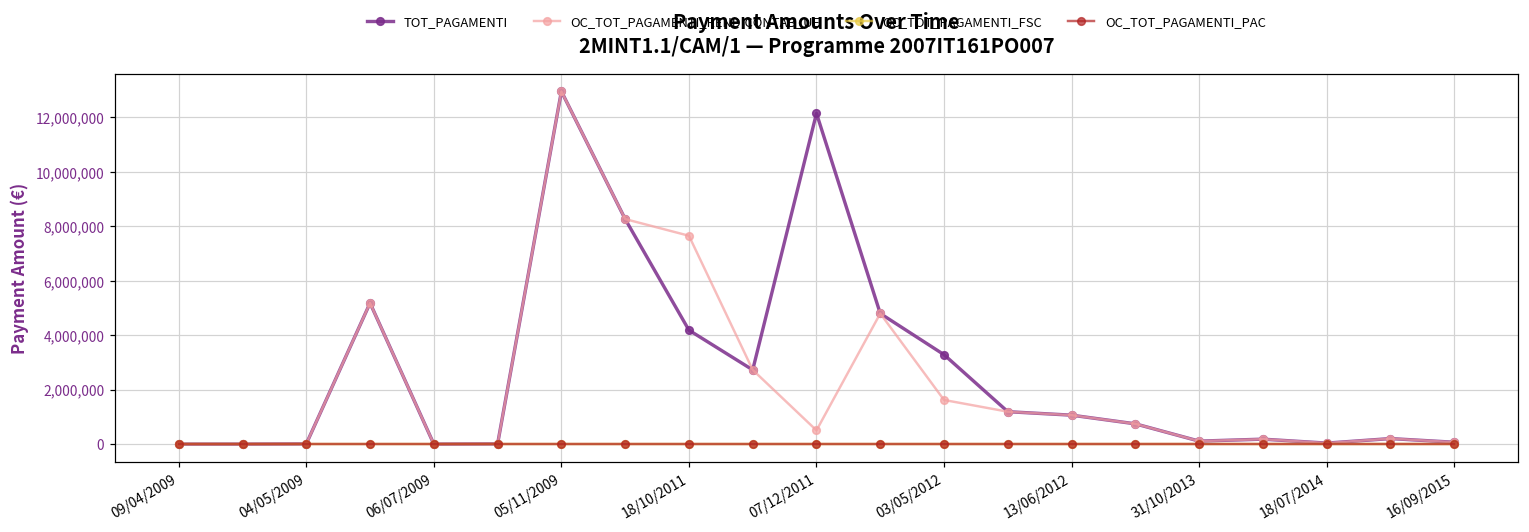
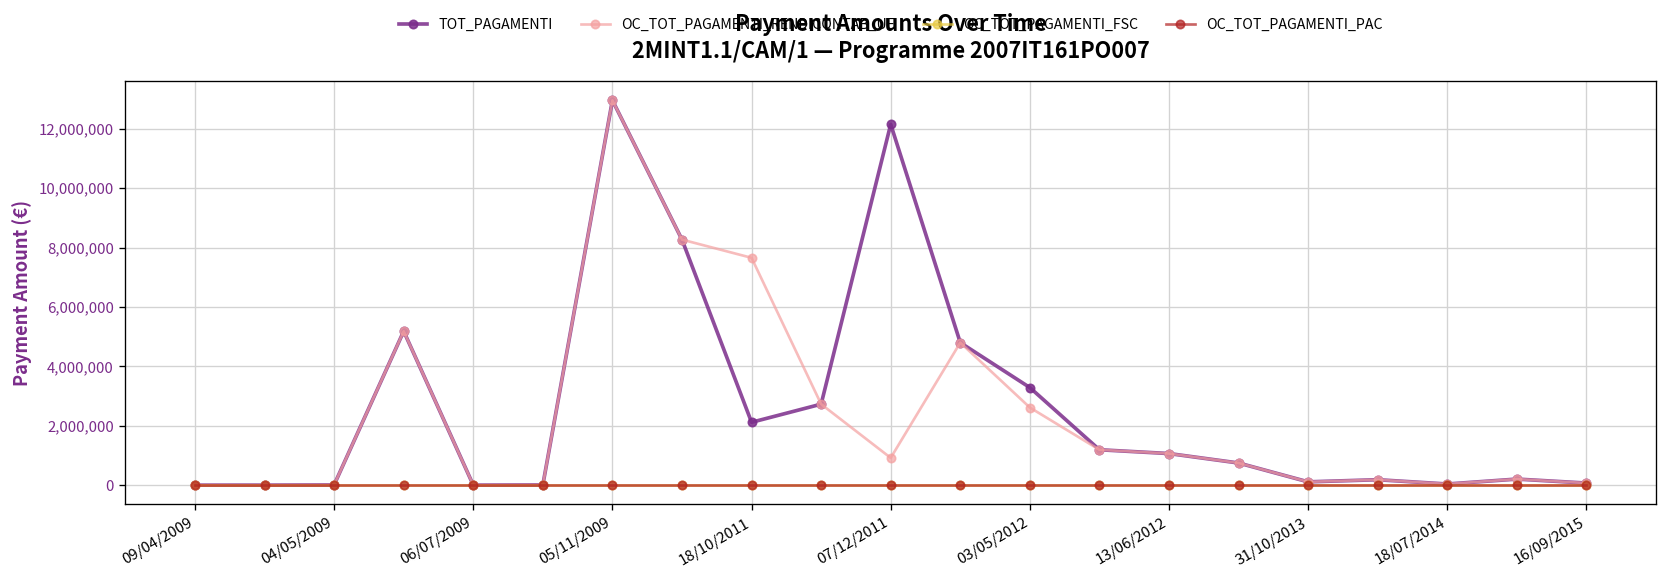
TOT_PAGAMENTI, 18/10/2011: 4,200,000 -> 2,100,000
OC_TOT_PAGAMENTI_RENDICONTAB_UE, 07/12/2011: 500,000 -> 900,000
OC_TOT_PAGAMENTI_RENDICONTAB_UE, 03/05/2012: 1,600,000 -> 2,600,000
